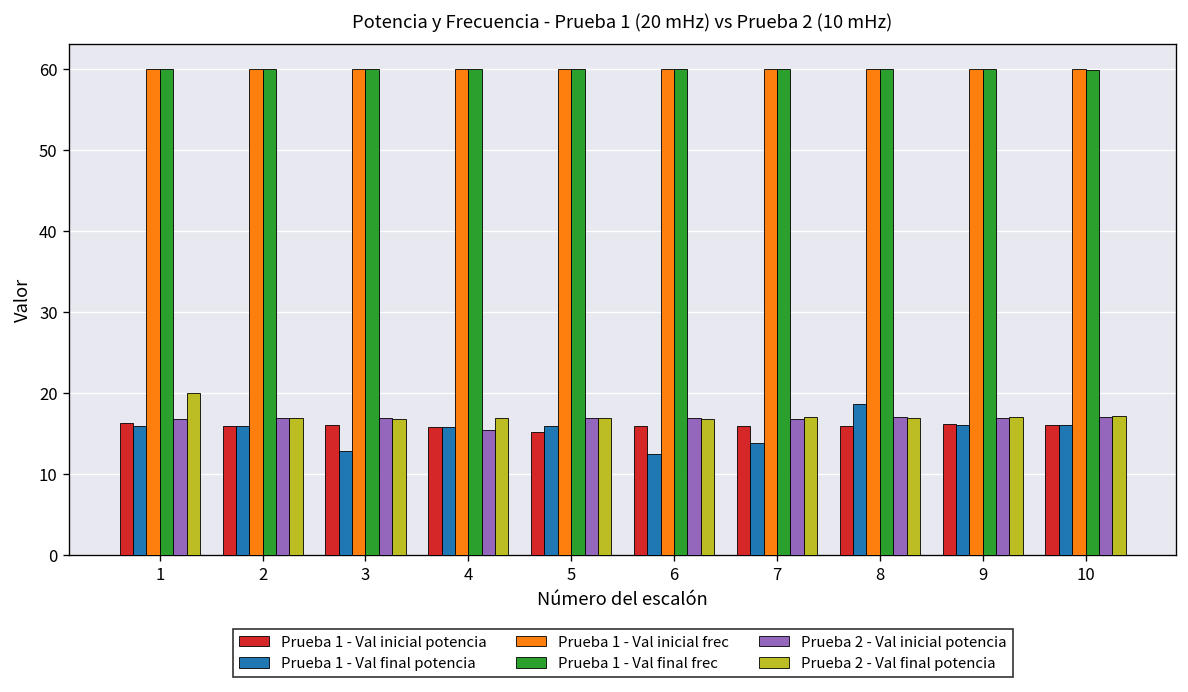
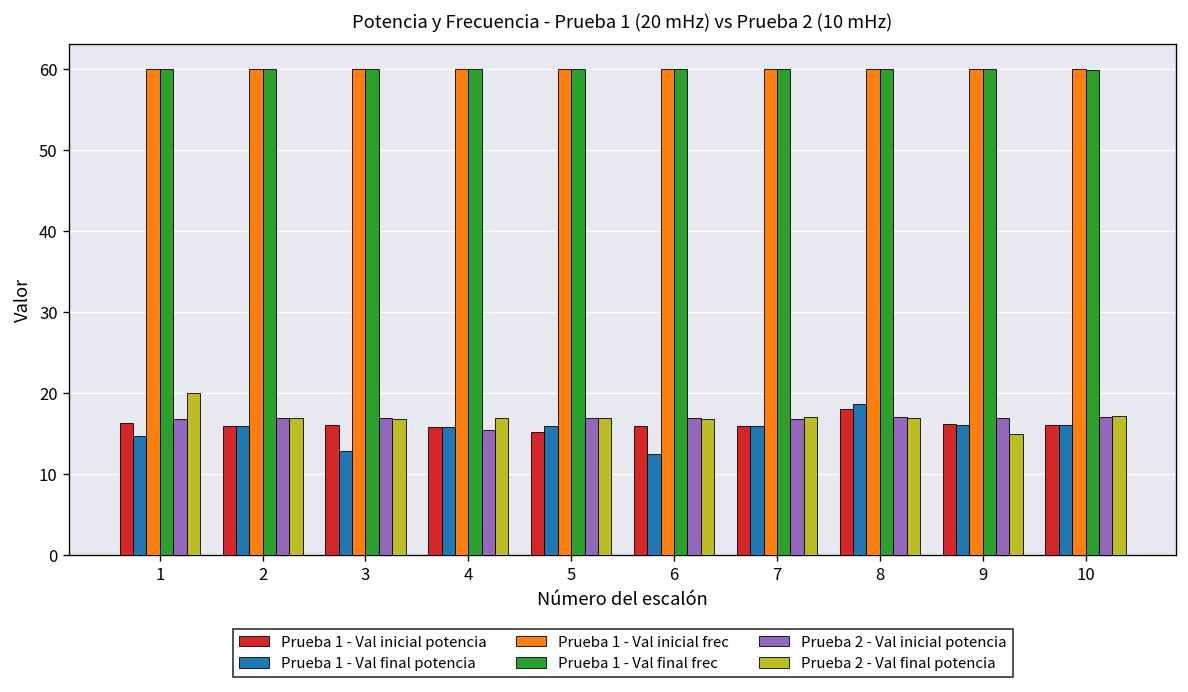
Prueba 1 - Val final potencia, 1: 16 -> 15
Prueba 1 - Val final potencia, 7: 14 -> 16
Prueba 1 - Val inicial potencia, 8: 16 -> 18
Prueba 2 - Val final potencia, 9: 17 -> 15
